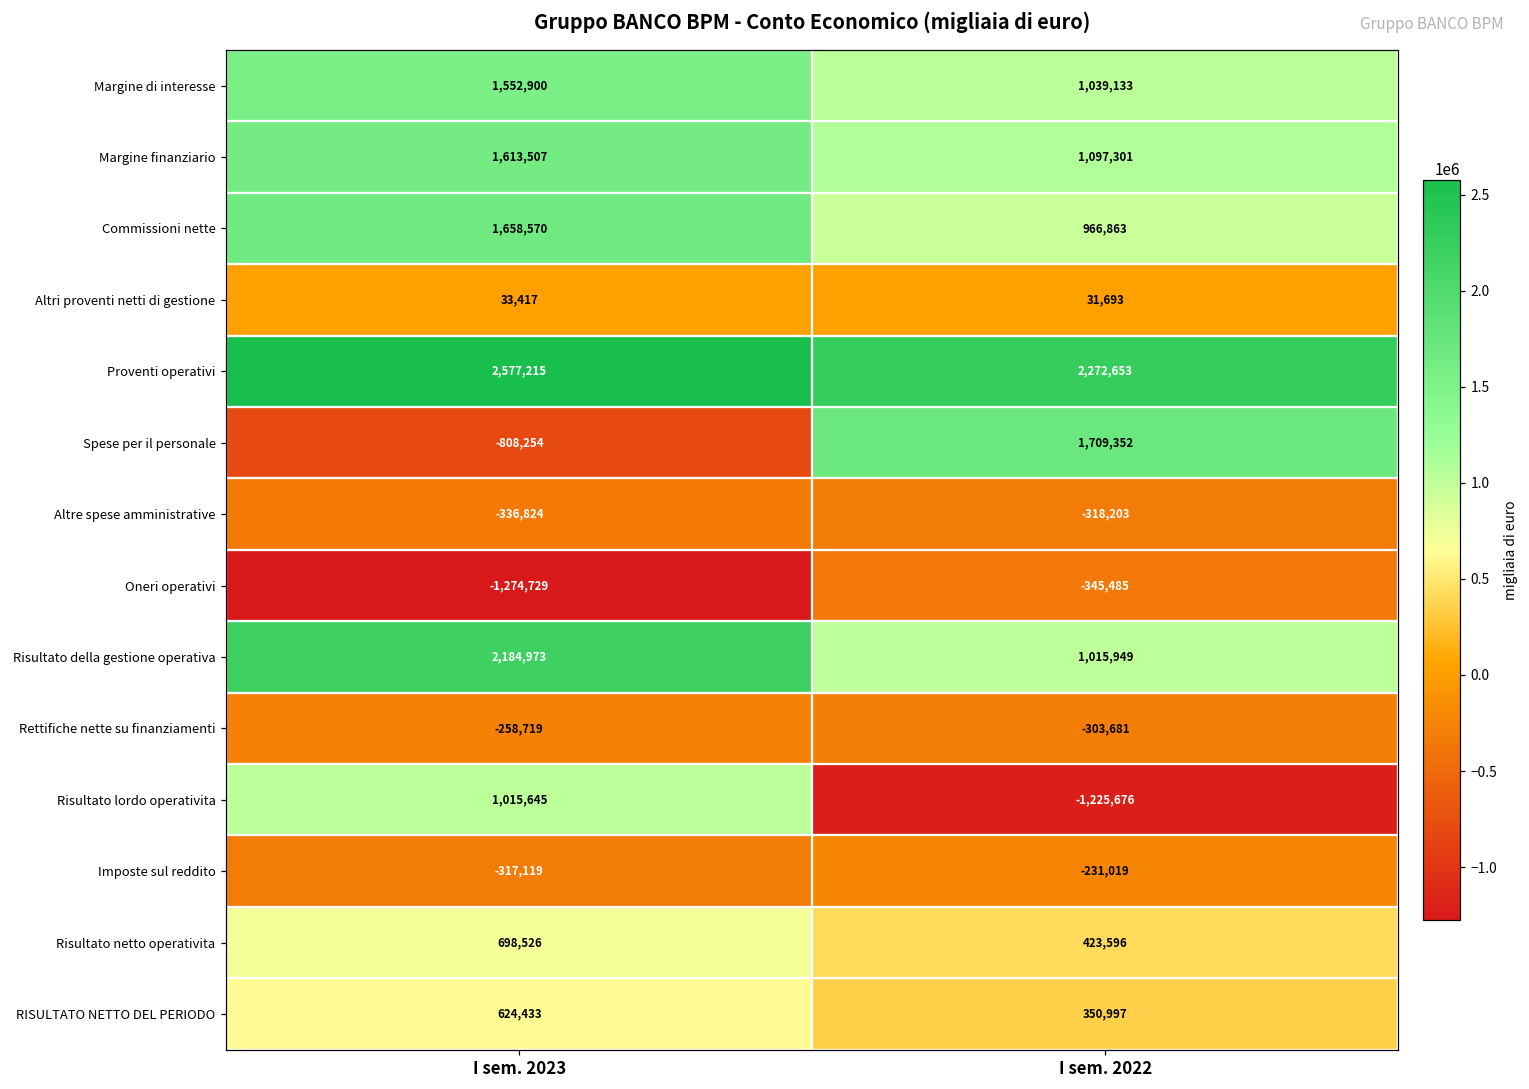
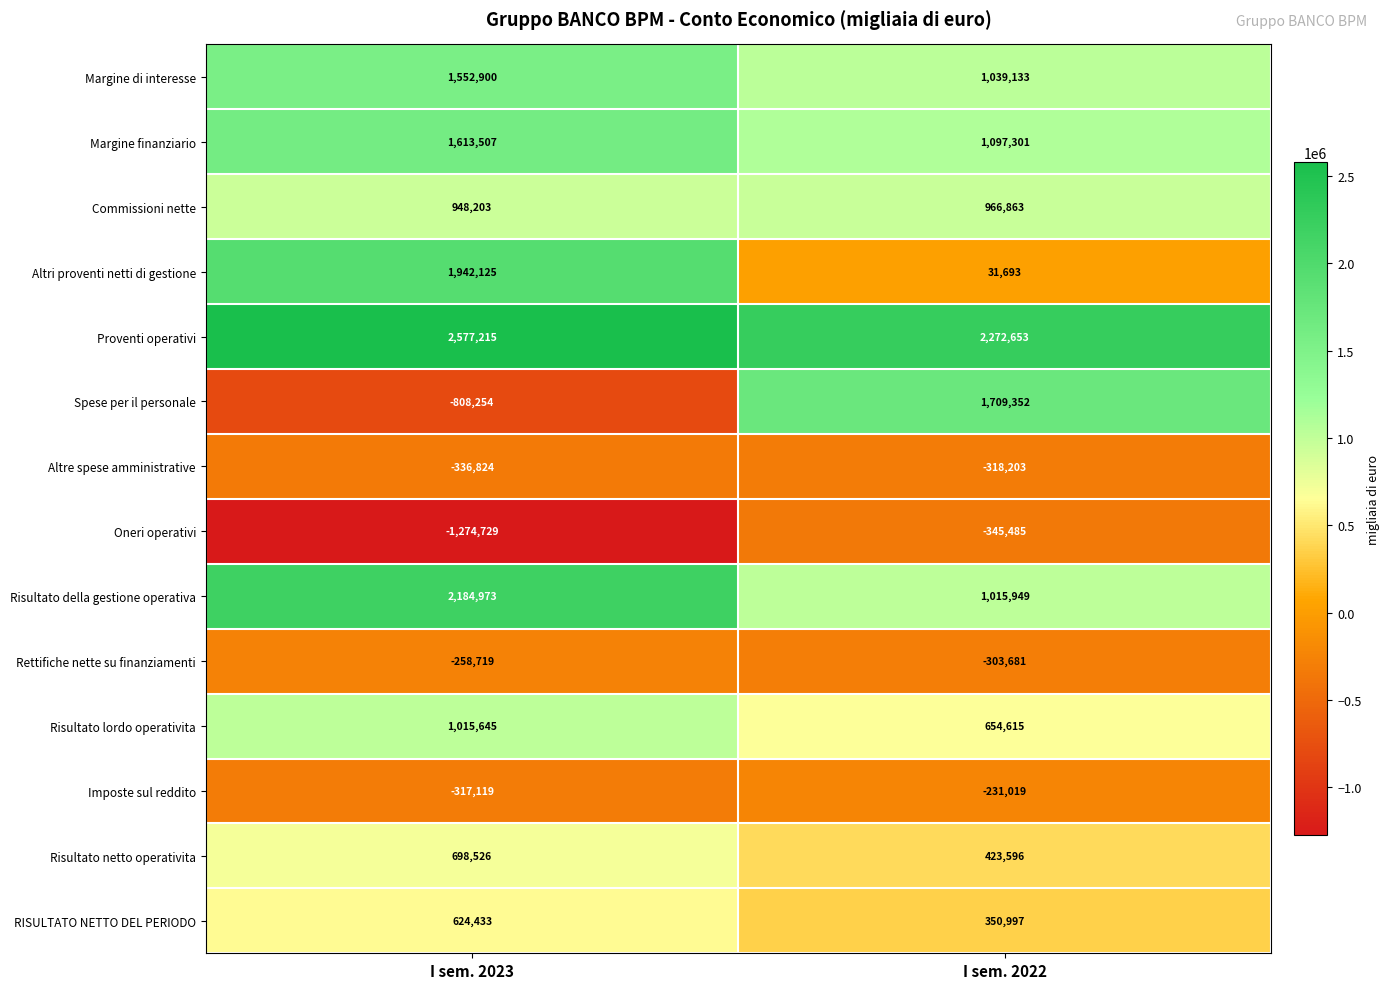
Commissioni nette, I sem. 2023: 1,658,570 -> 948,203
Altri proventi netti di gestione, I sem. 2023: 33,417 -> 1,942,125
Risultato lordo operativita, I sem. 2022: -1,225,676 -> 654,615
